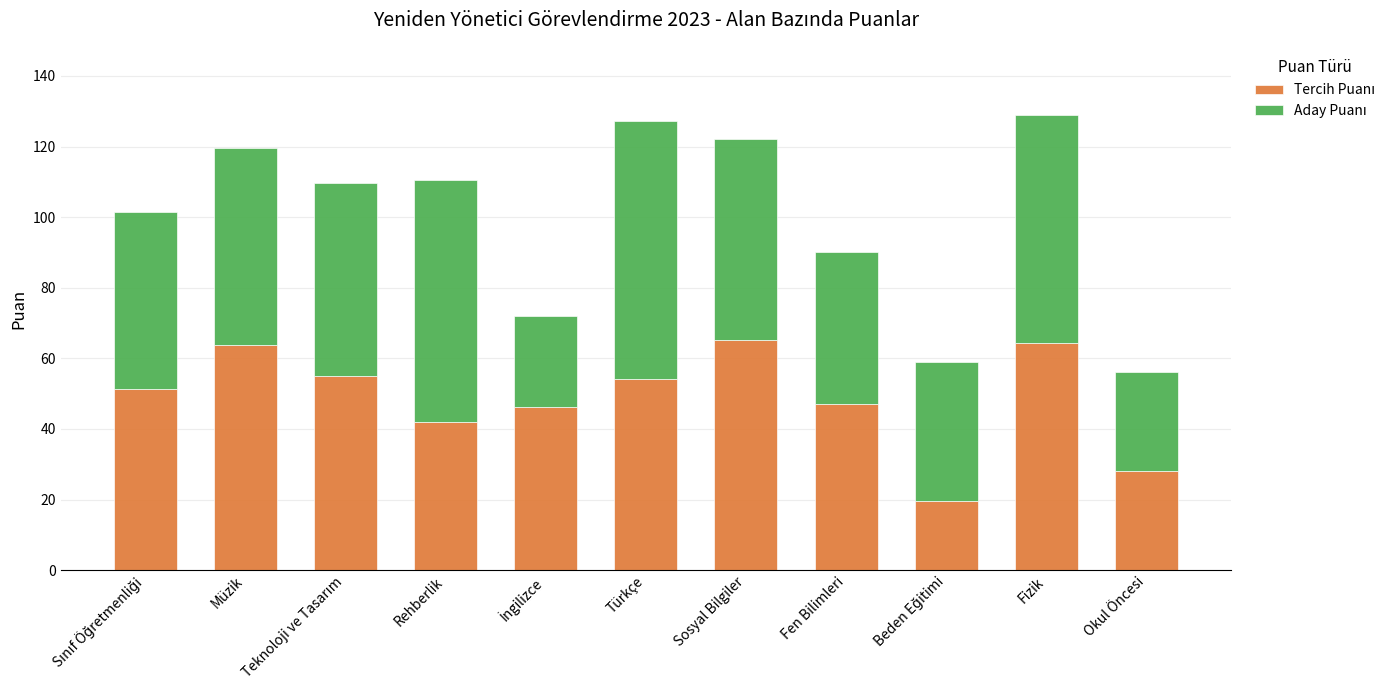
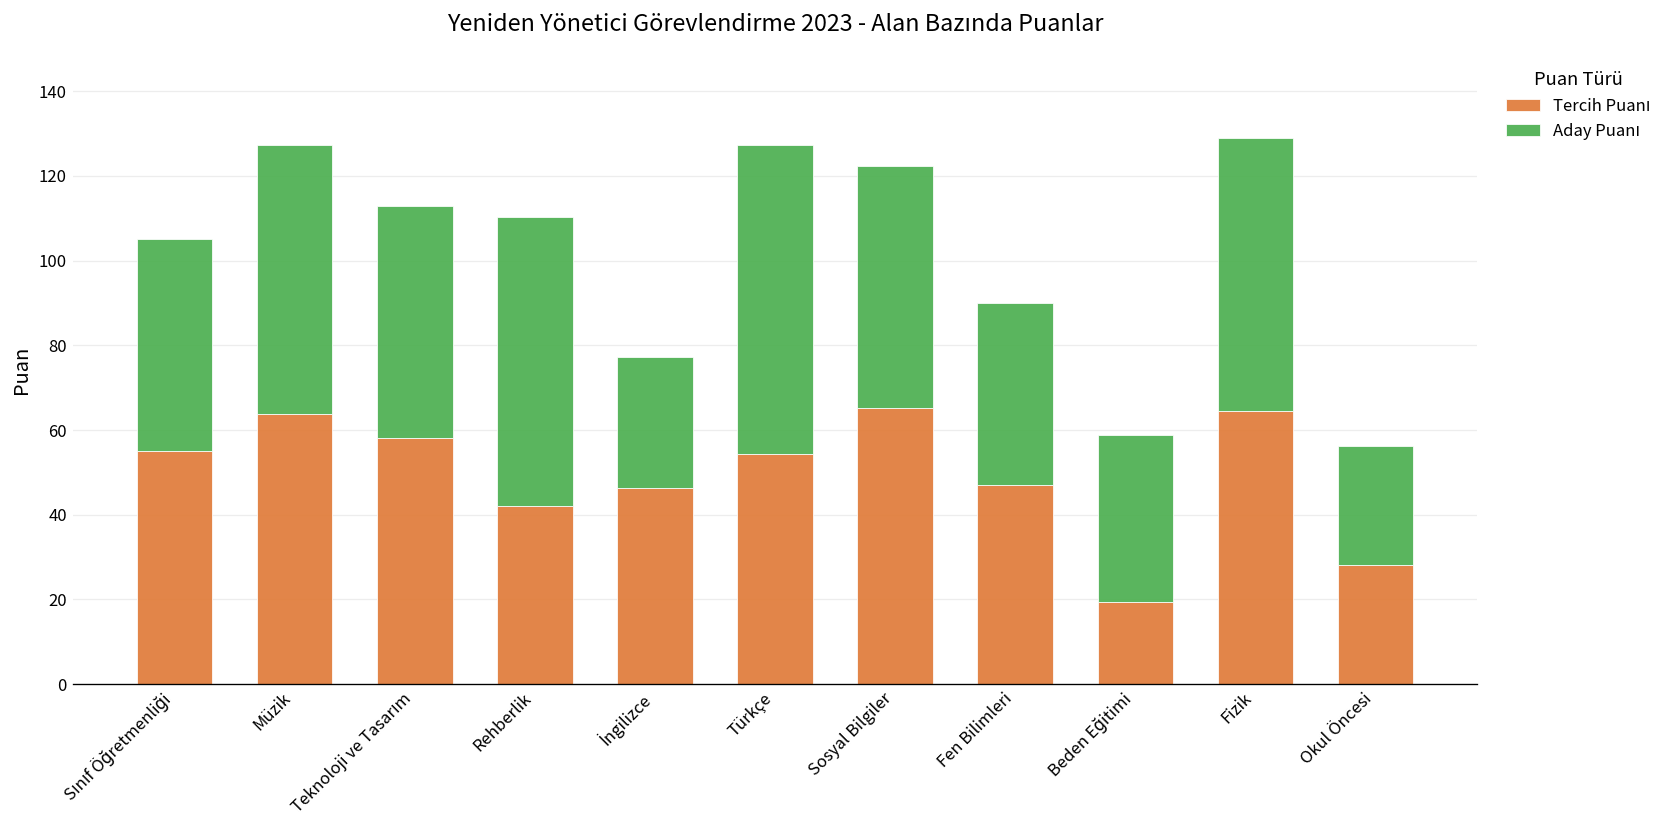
Tercih Puanı, Sınıf Öğretmenliği: 51 -> 55
Aday Puanı, Müzik: 56 -> 64
Tercih Puanı, Teknoloji ve Tasarım: 55 -> 58
Aday Puanı, İngilizce: 26 -> 31
